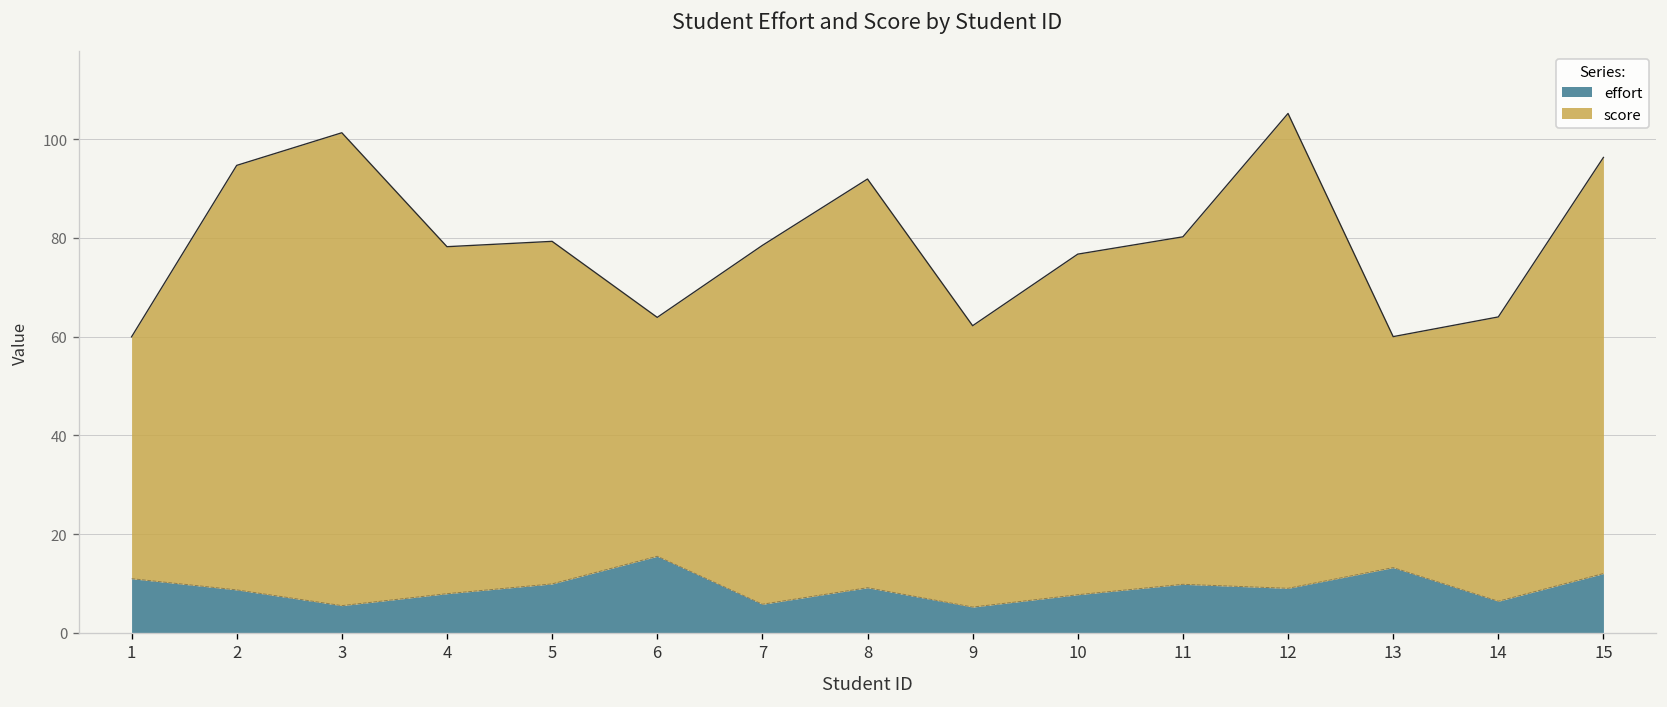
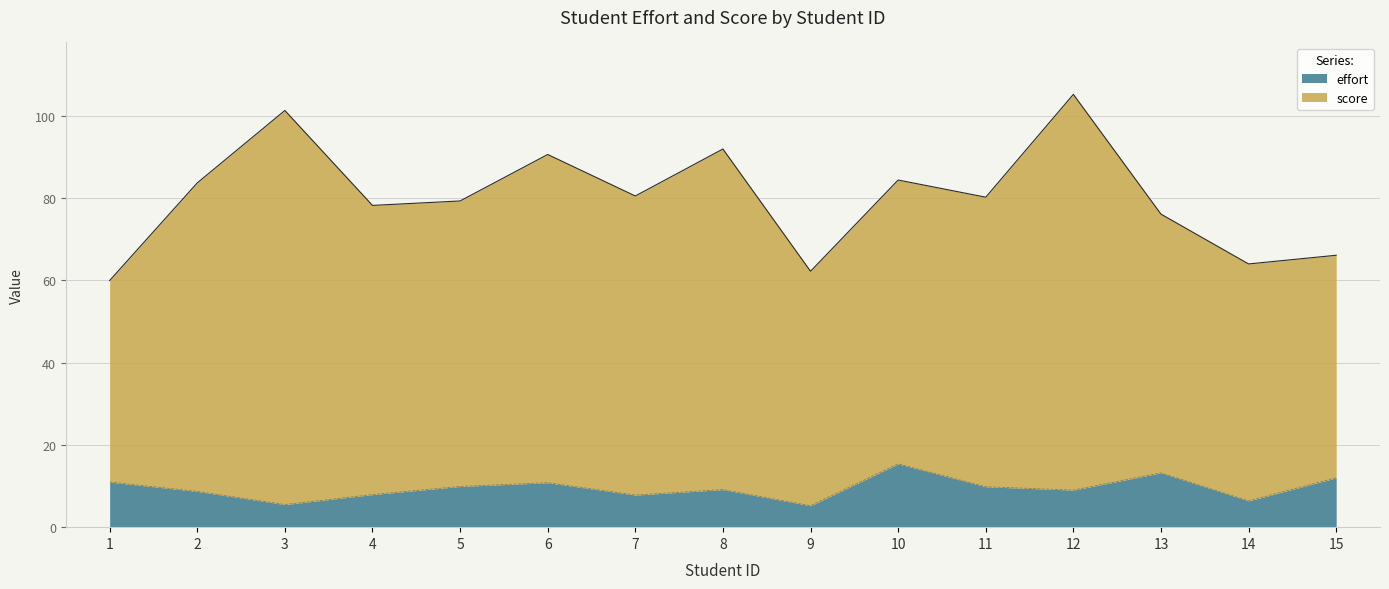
score, 2: 86 -> 75
effort, 6: 16 -> 11
score, 6: 48 -> 80
effort, 7: 6 -> 8
effort, 10: 8 -> 15
score, 13: 47 -> 63
score, 15: 84 -> 54
